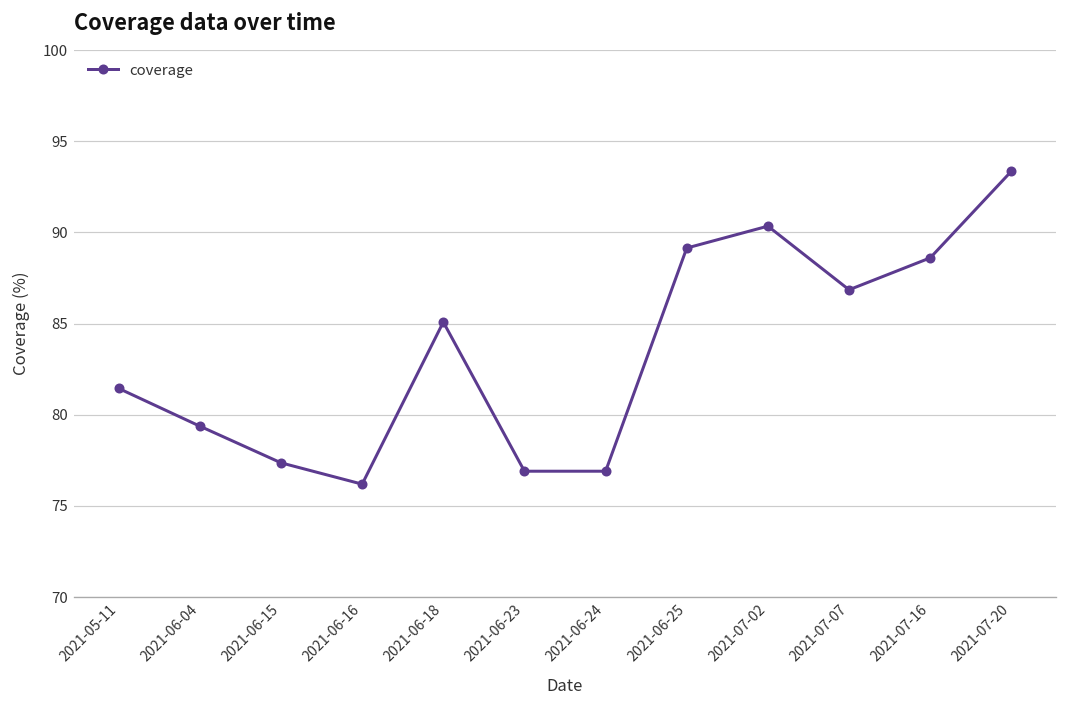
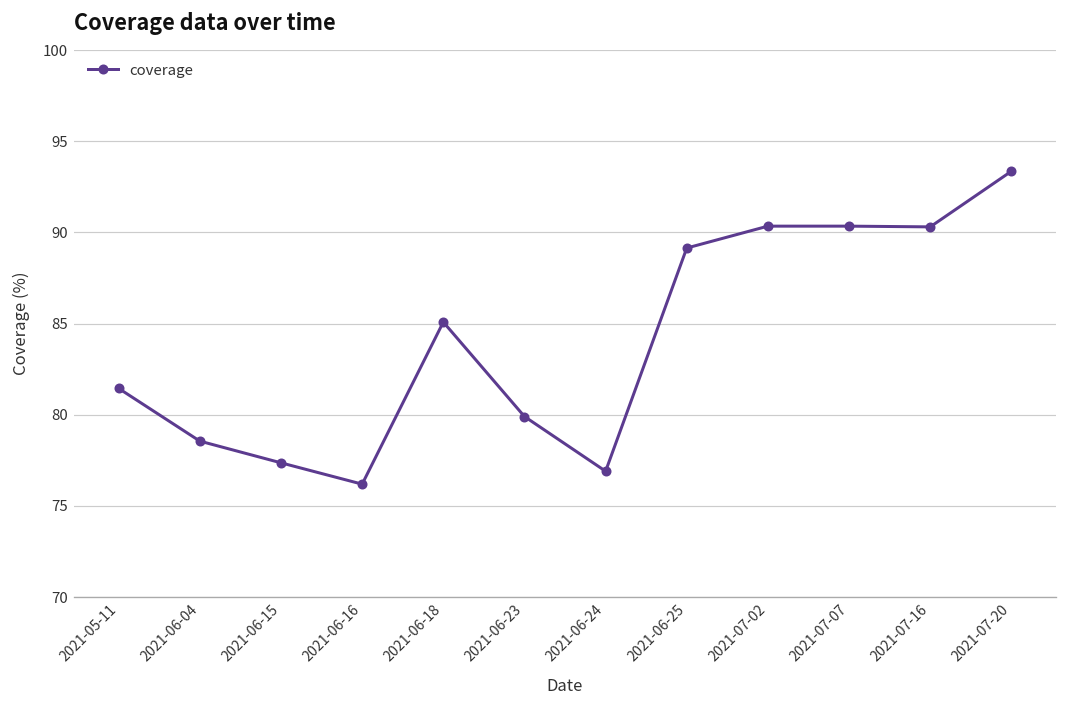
2021-06-04: 79.4 -> 78.6
2021-06-23: 76.9 -> 79.9
2021-07-07: 86.9 -> 90.3
2021-07-16: 88.6 -> 90.3
